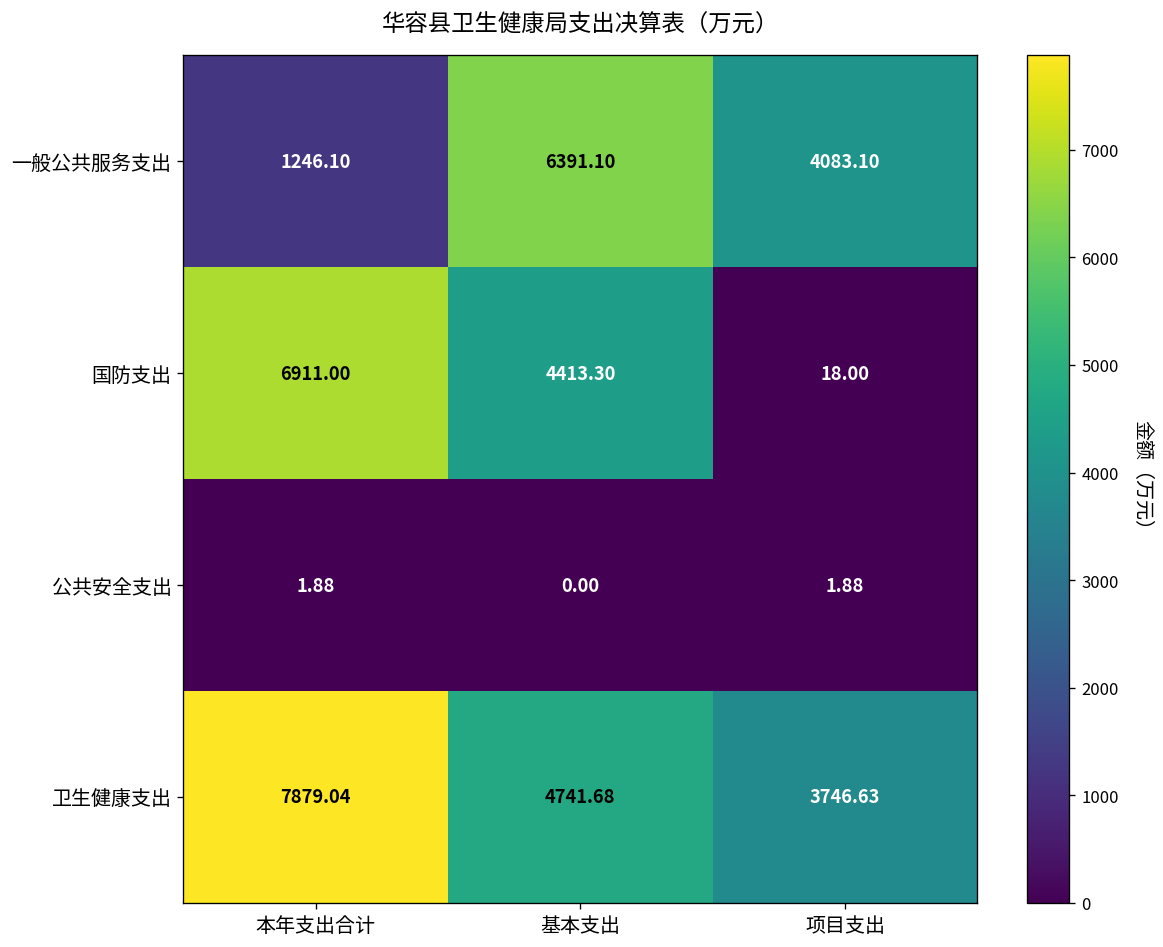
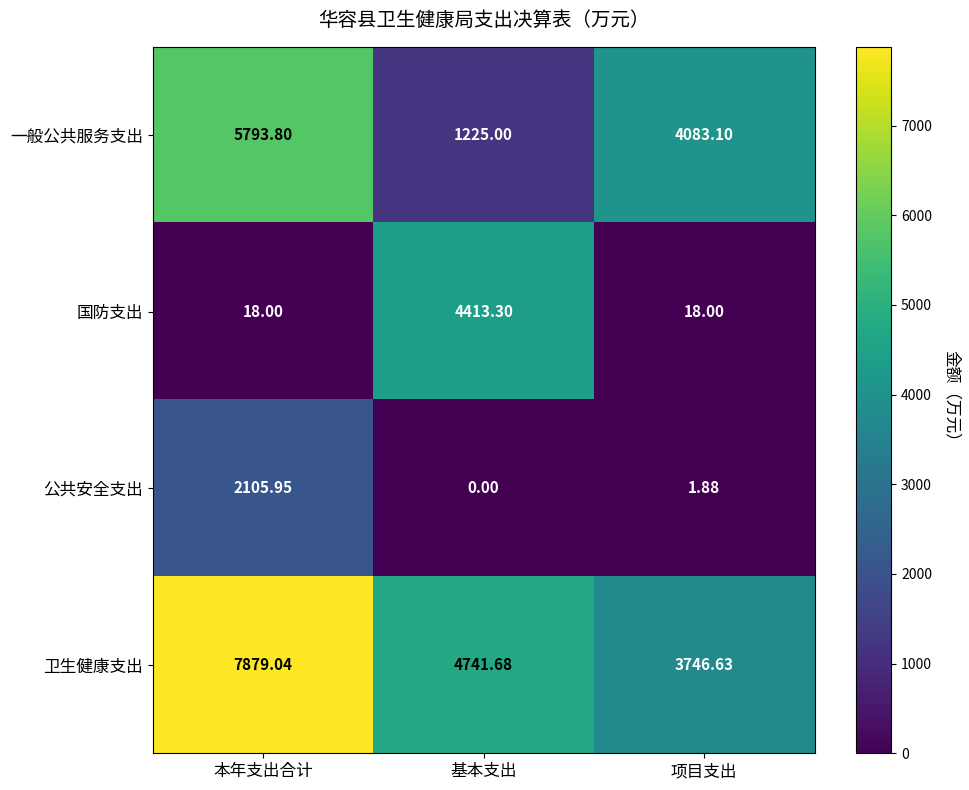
一般公共服务支出, 本年支出合计: 1246.10 -> 5793.80
一般公共服务支出, 基本支出: 6391.10 -> 1225.00
国防支出, 本年支出合计: 6911.00 -> 18.00
公共安全支出, 本年支出合计: 1.88 -> 2105.95
